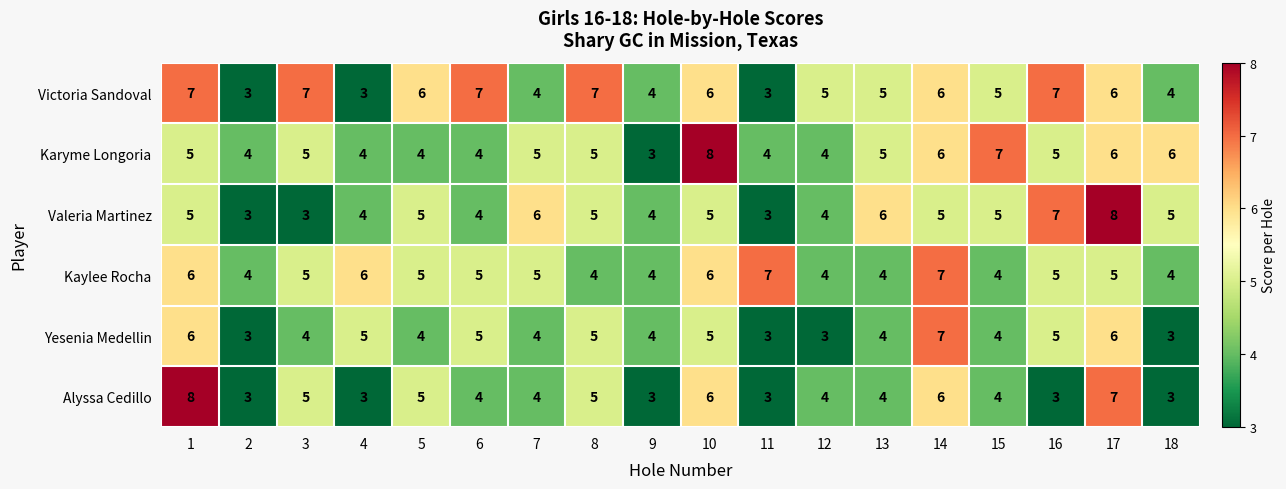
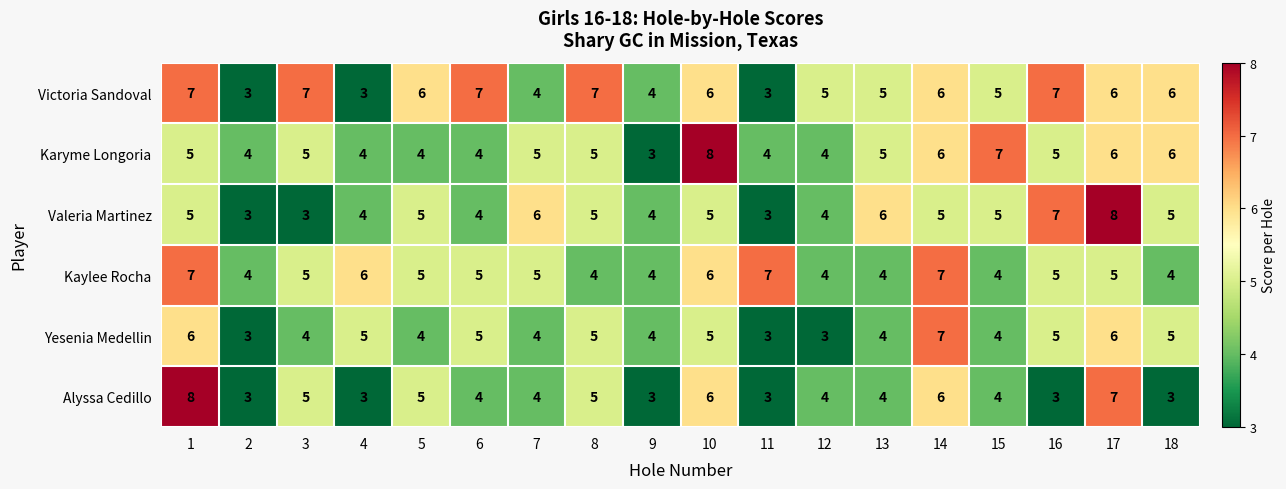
Victoria Sandoval, 18: 4 -> 6
Kaylee Rocha, 1: 6 -> 7
Yesenia Medellin, 18: 3 -> 5
